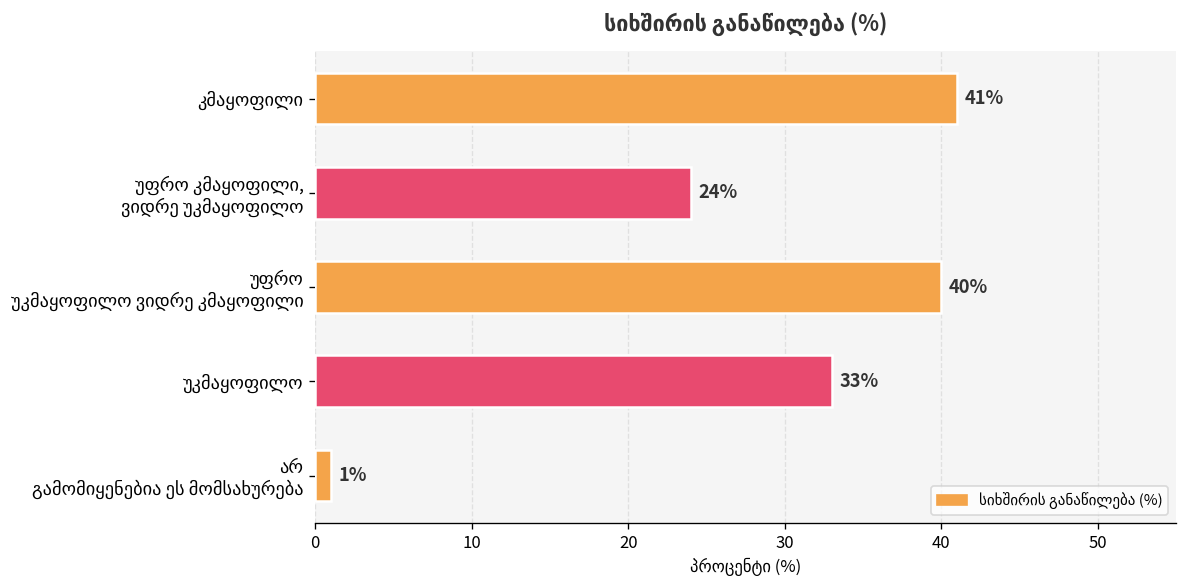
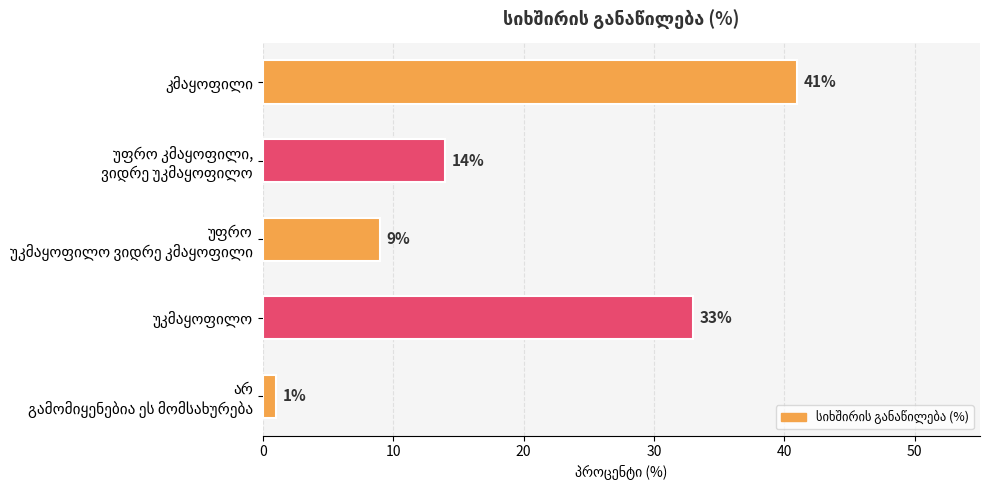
უფრო კმაყოფილი, ვიდრე უკმაყოფილო: 24% -> 14%
უფრო უკმაყოფილო ვიდრე კმაყოფილი: 40% -> 9%
